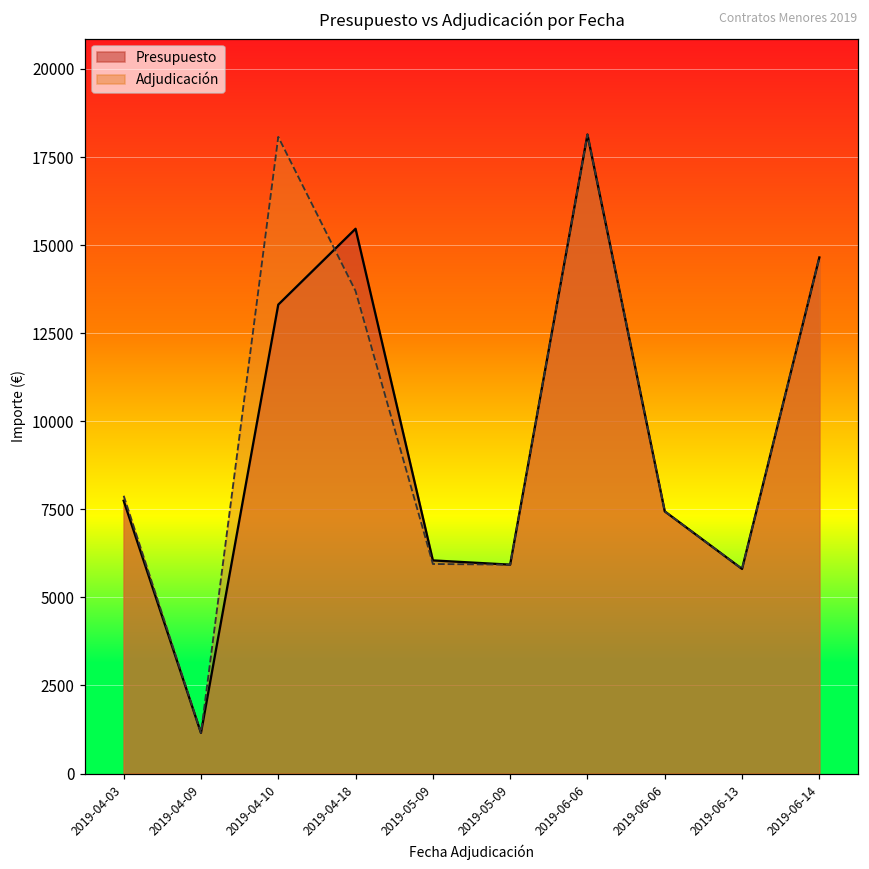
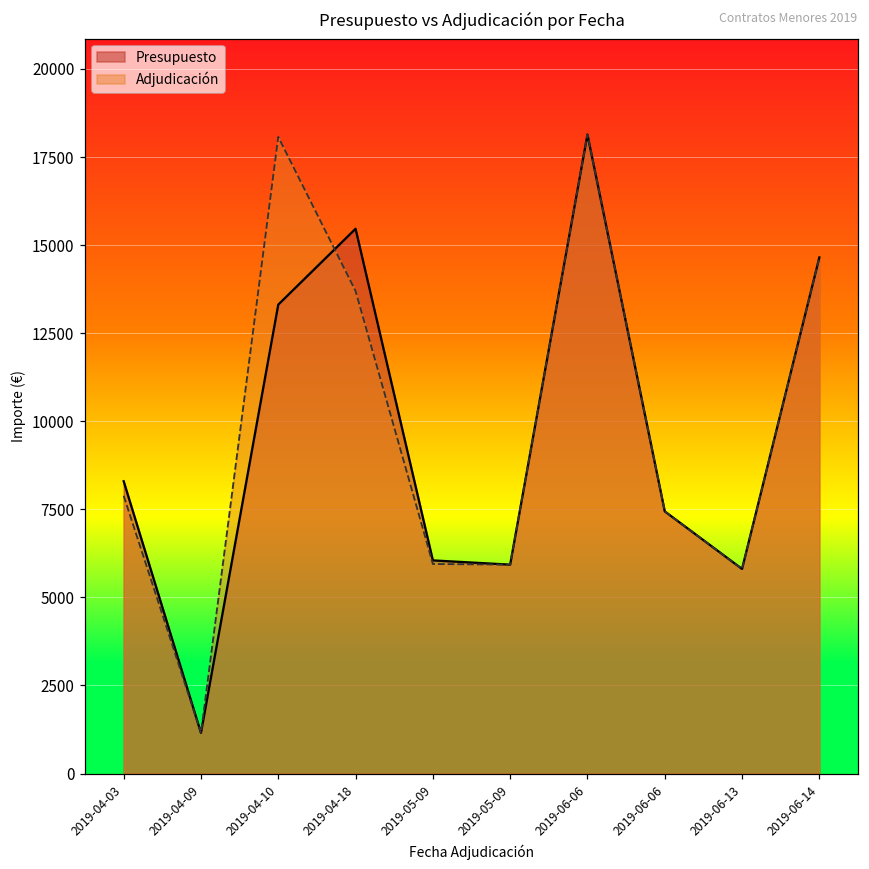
Presupuesto, 2019-04-03: 7700 -> 8300
